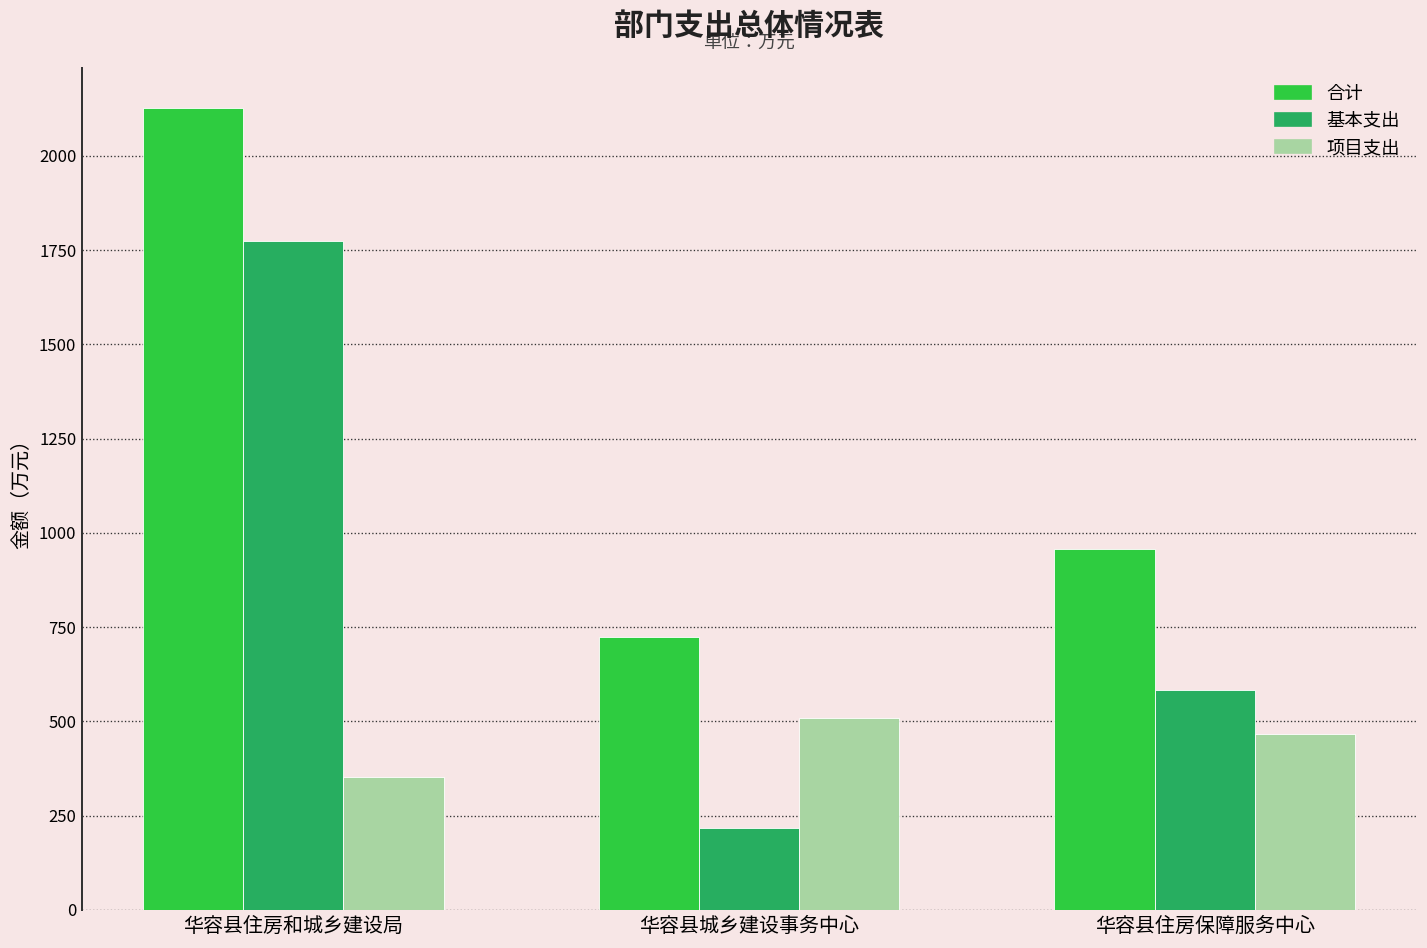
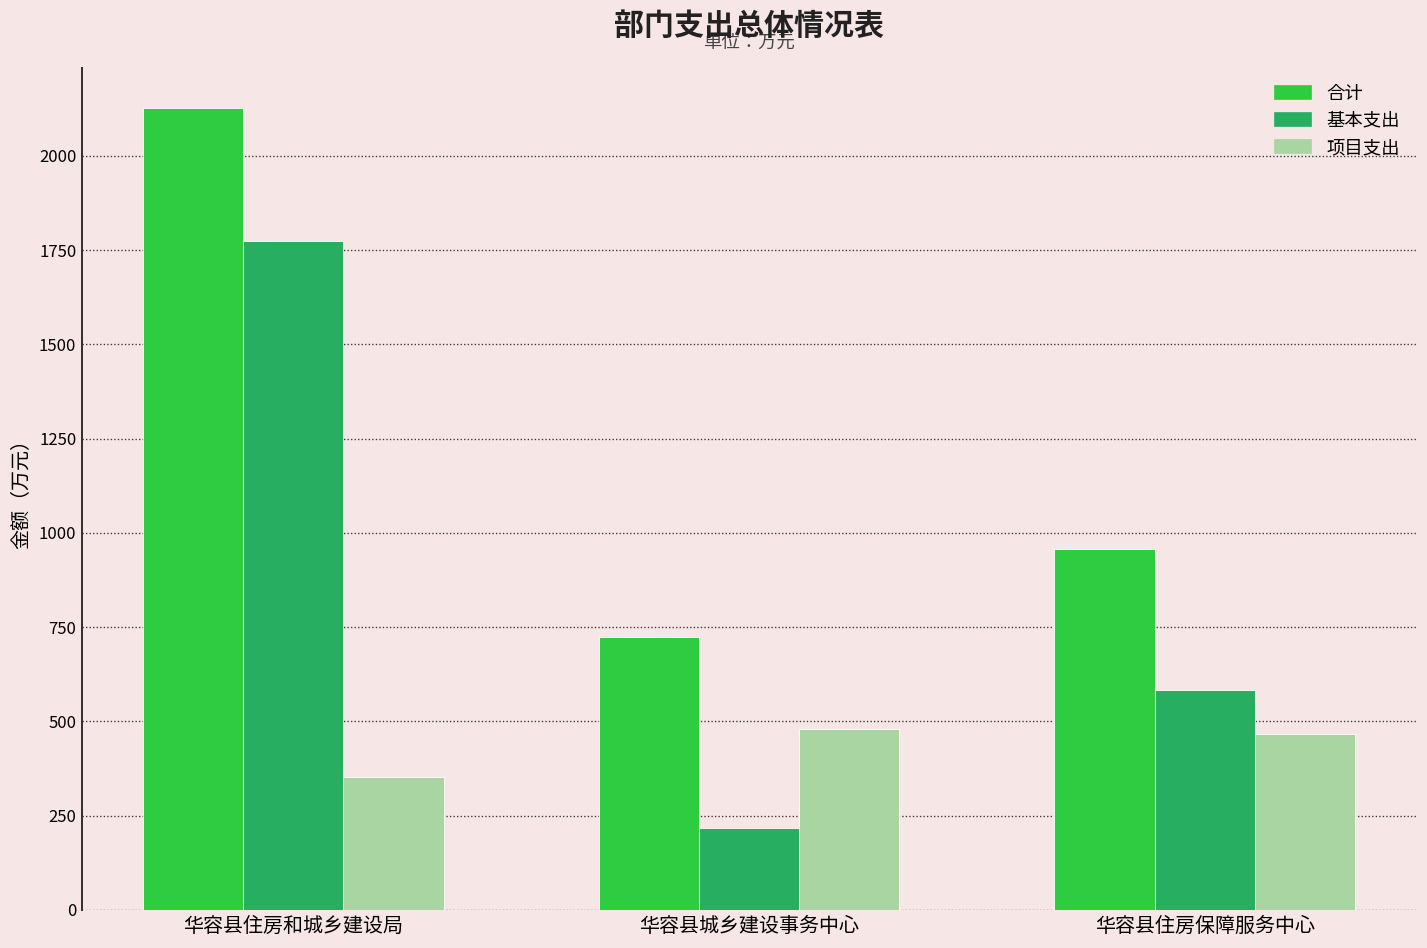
项目支出, 华容县城乡建设事务中心: 510 -> 480
